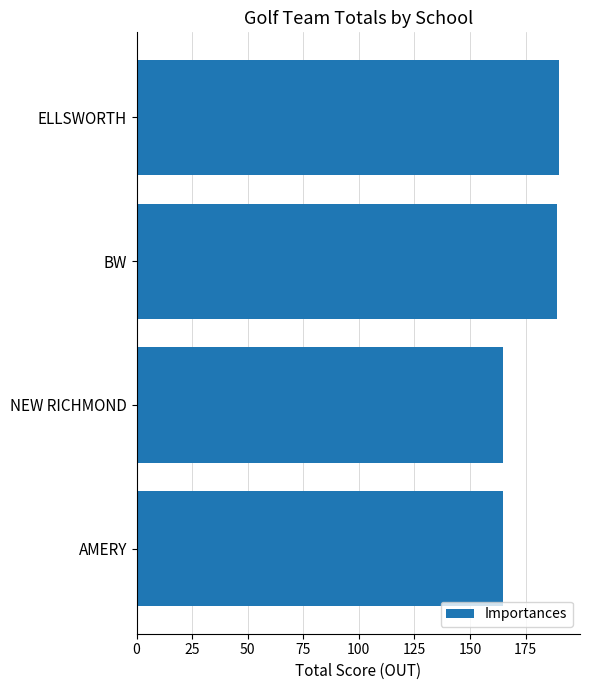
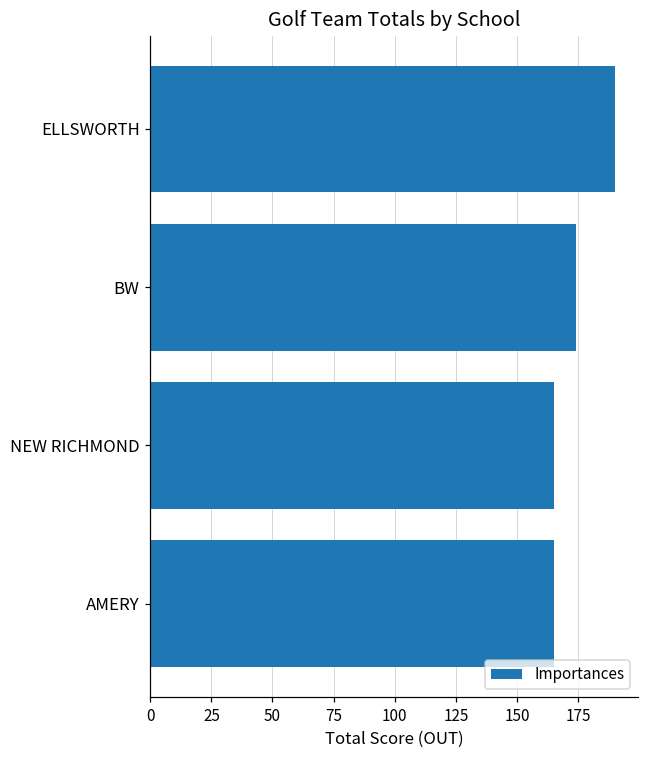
BW: 189 -> 174
